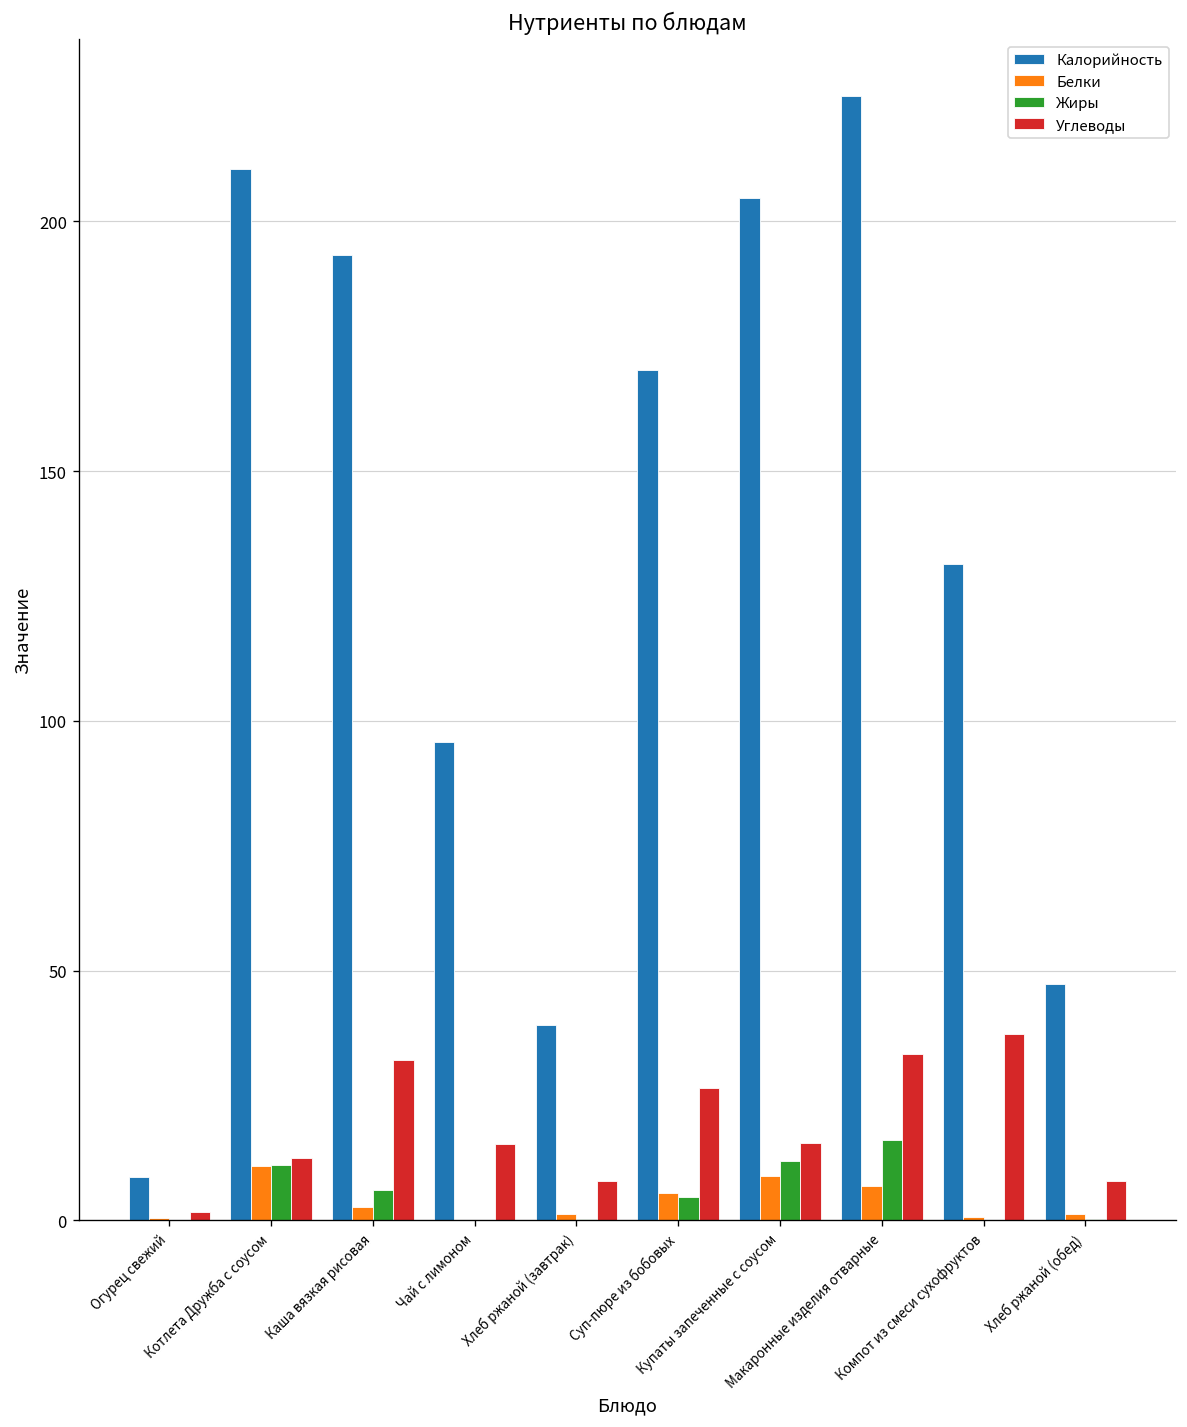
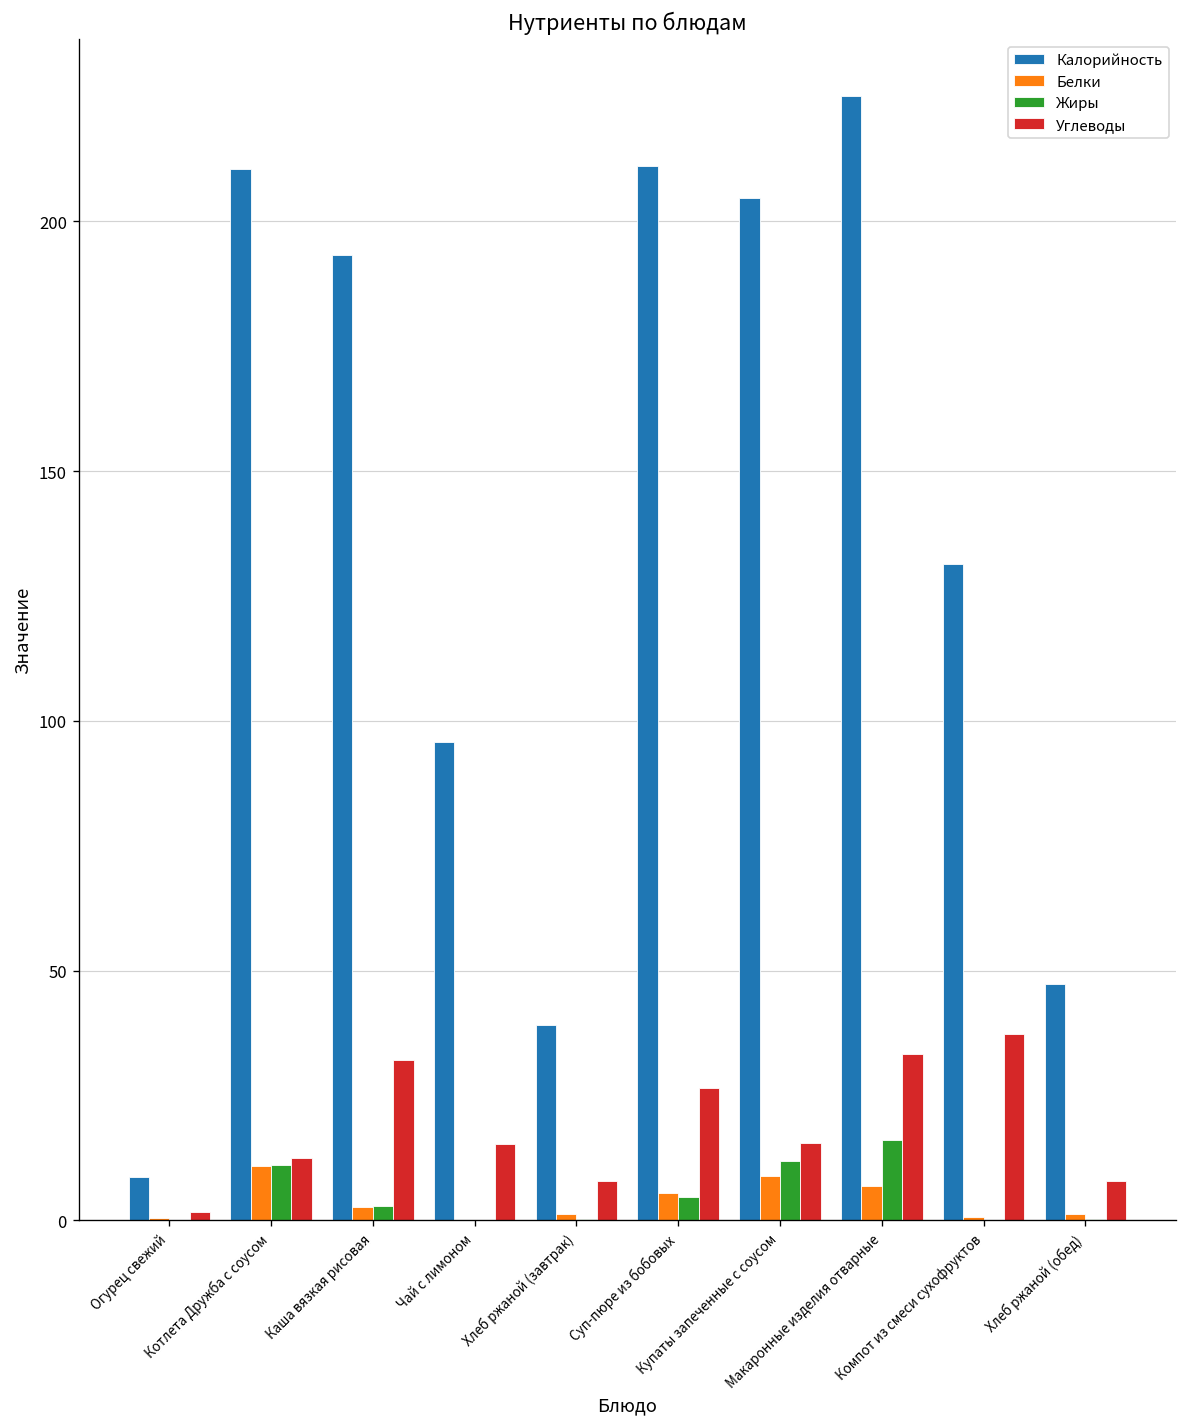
Жиры, Каша вязкая рисовая: 6 -> 3
Калорийность, Суп-пюре из бобовых: 170 -> 211
